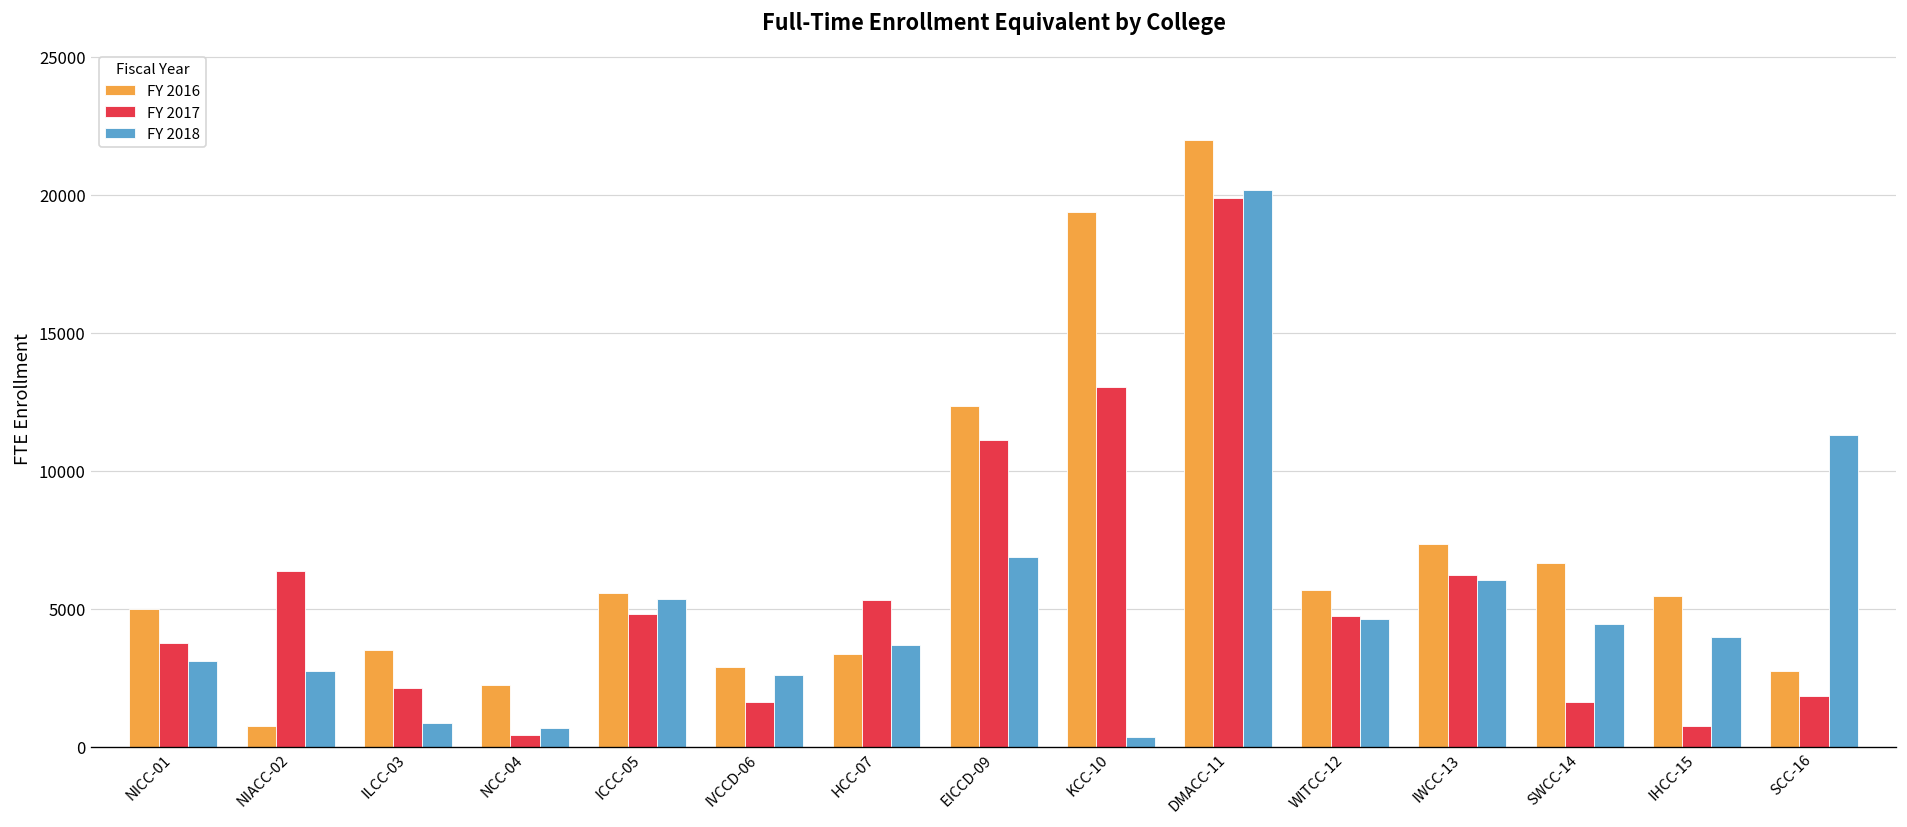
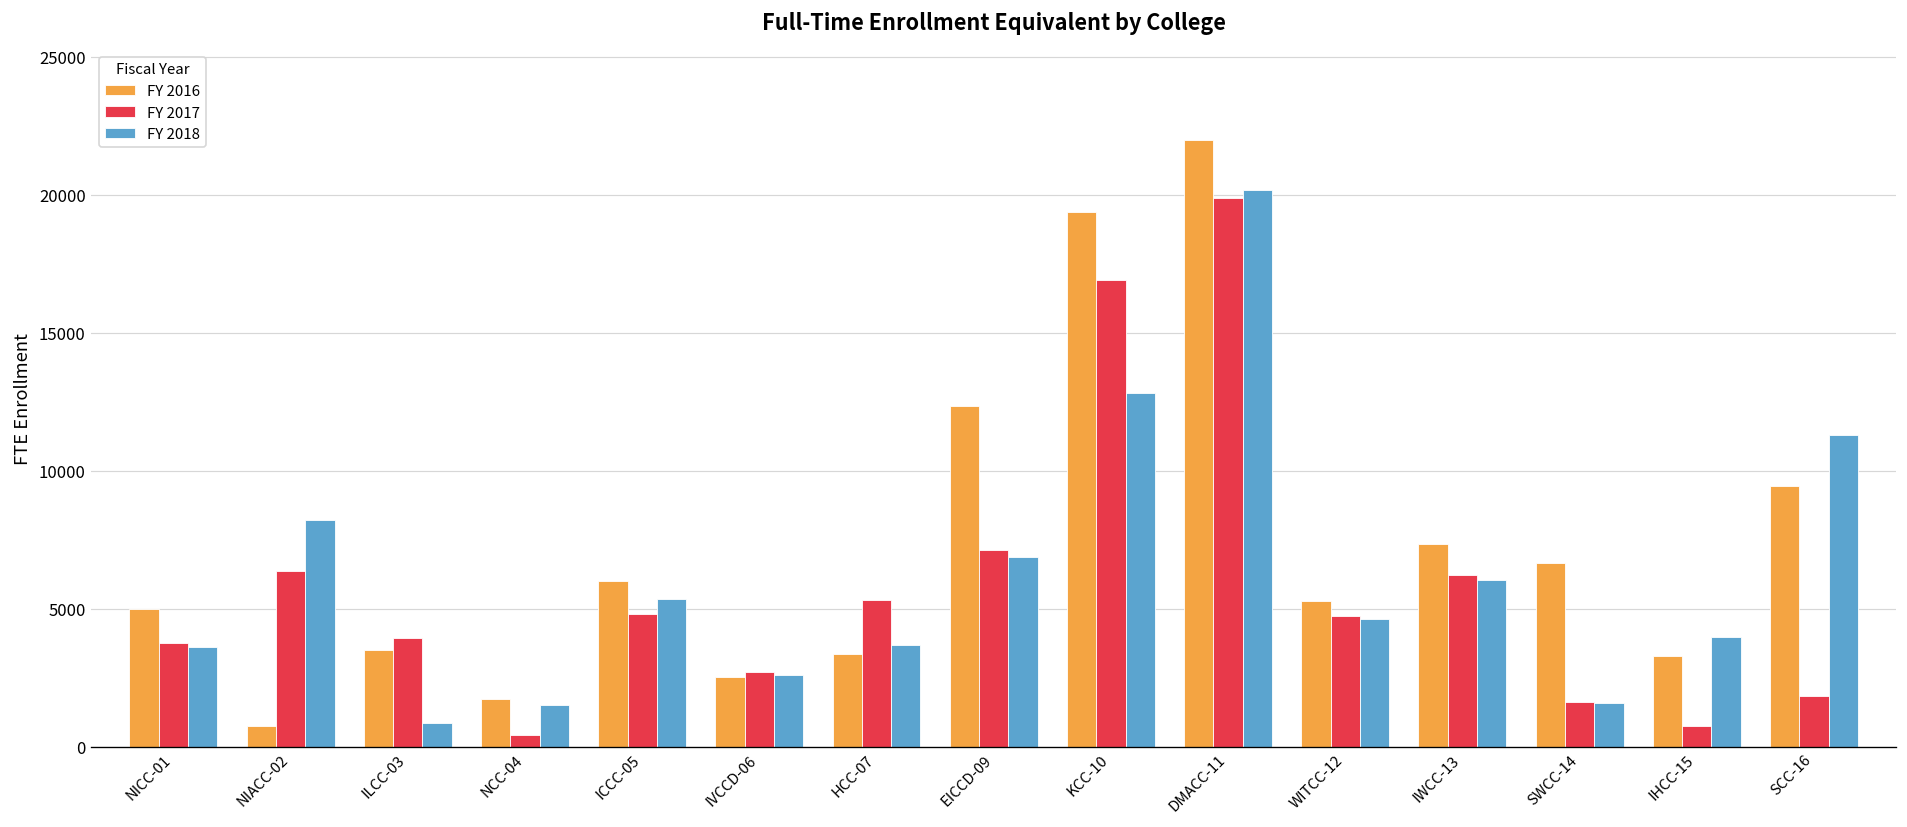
FY 2018, NICC-01: 3100 -> 3600
FY 2018, NIACC-02: 2800 -> 8200
FY 2017, ILCC-03: 2100 -> 3900
FY 2016, NCC-04: 2200 -> 1700
FY 2018, NCC-04: 700 -> 1500
FY 2016, ICCC-05: 5600 -> 6000
FY 2016, IVCCD-06: 2900 -> 2500
FY 2017, IVCCD-06: 1600 -> 2700
FY 2017, EICCD-09: 11100 -> 7100
FY 2017, KCC-10: 13000 -> 16900
FY 2018, KCC-10: 300 -> 12800
FY 2016, WITCC-12: 5700 -> 5300
FY 2018, SWCC-14: 4500 -> 1600
FY 2016, IHCC-15: 5400 -> 3300
FY 2016, SCC-16: 2700 -> 9400
